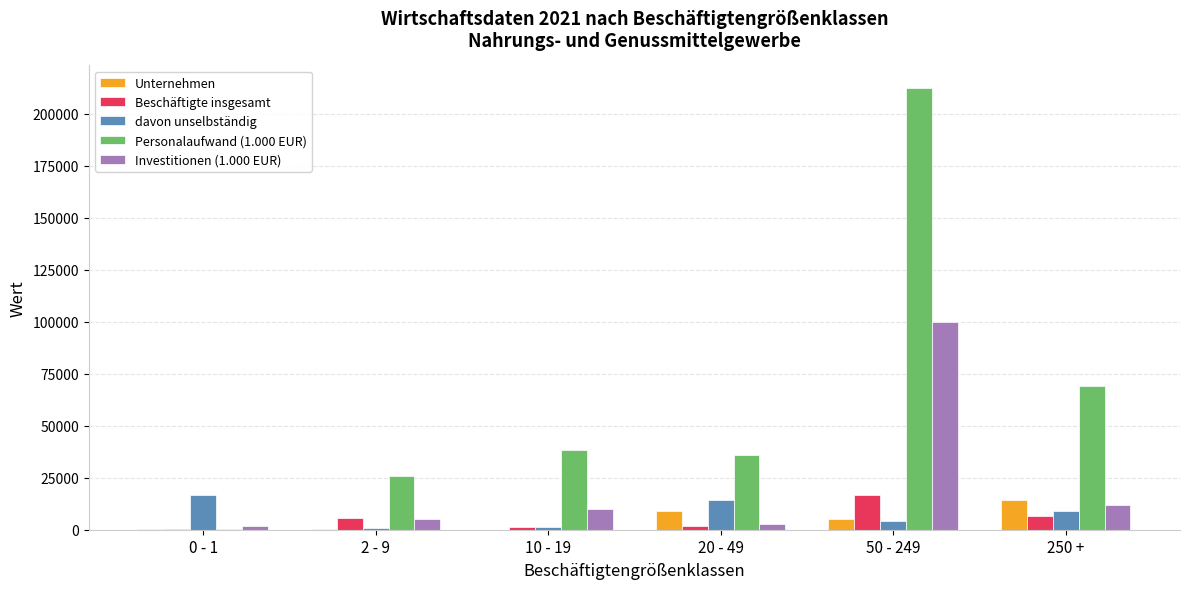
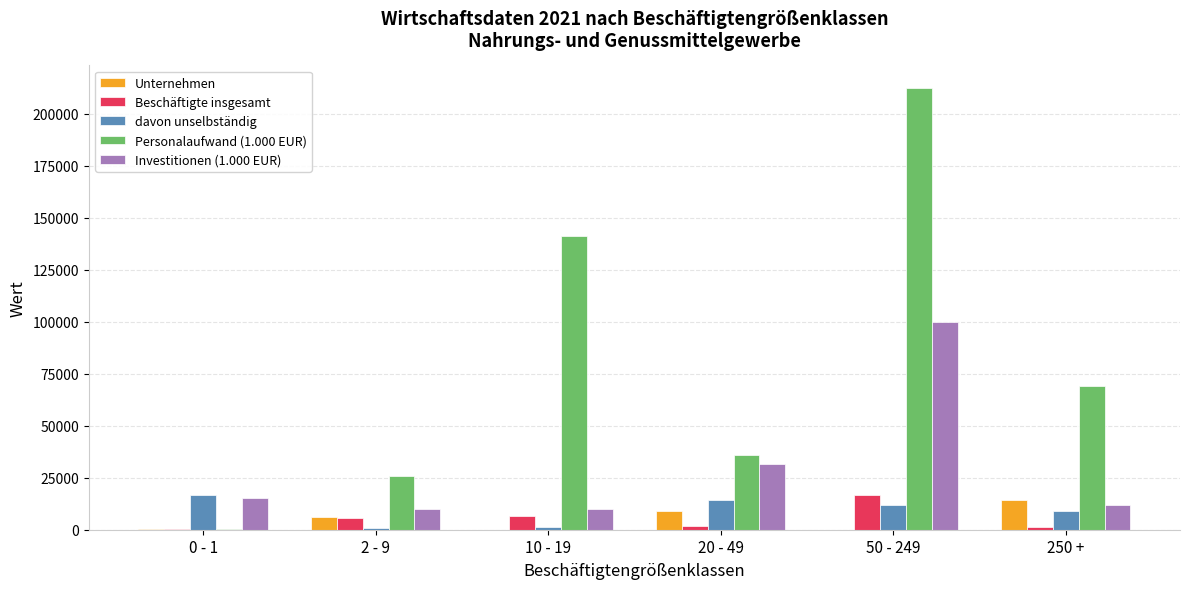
Investitionen (1.000 EUR), 0 - 1: 2000 -> 15000
Unternehmen, 2 - 9: 0 -> 6000
Investitionen (1.000 EUR), 2 - 9: 5000 -> 10000
Beschäftigte insgesamt, 10 - 19: 1000 -> 7000
Personalaufwand (1.000 EUR), 10 - 19: 38000 -> 141000
Investitionen (1.000 EUR), 20 - 49: 3000 -> 32000
Unternehmen, 50 - 249: 5000 -> 0
davon unselbständig, 50 - 249: 4000 -> 12000
Beschäftigte insgesamt, 250 +: 7000 -> 2000
